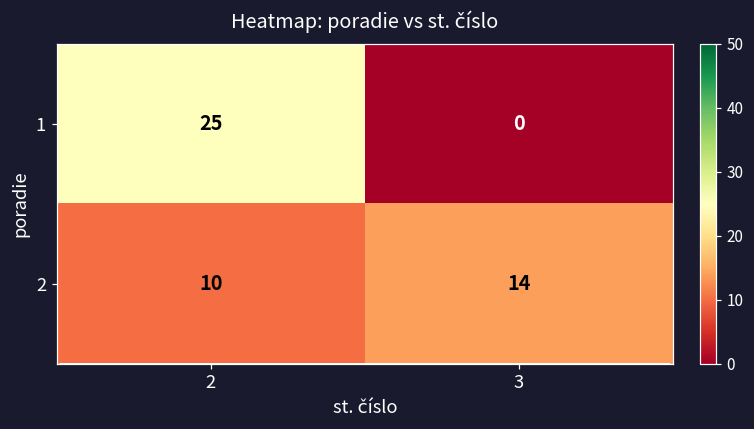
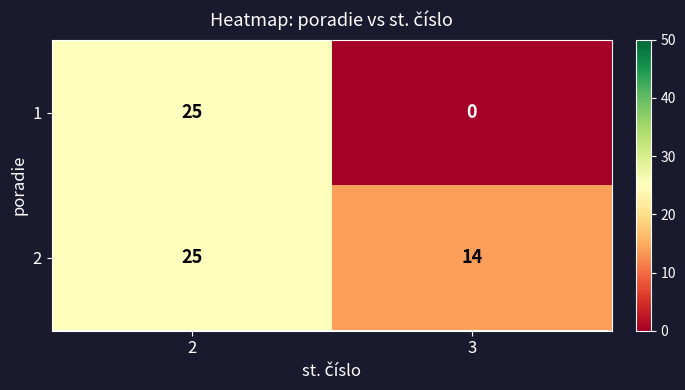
2, 2: 10 -> 25
